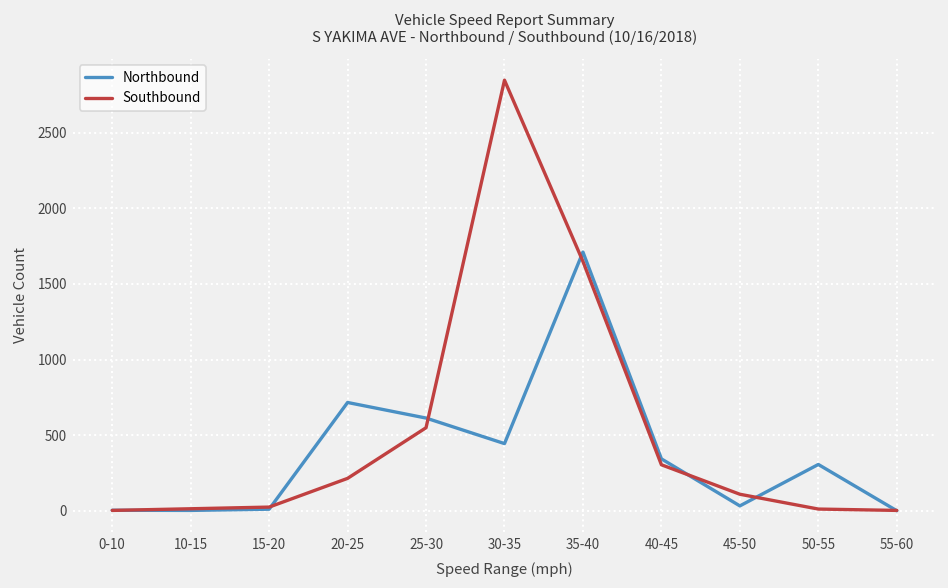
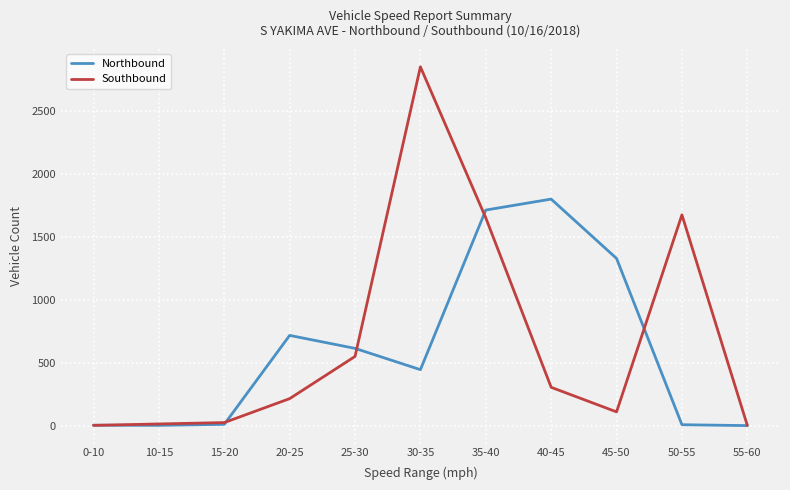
Northbound, 40-45: 340 -> 1800
Northbound, 45-50: 30 -> 1330
Northbound, 50-55: 310 -> 10
Southbound, 50-55: 10 -> 1670
